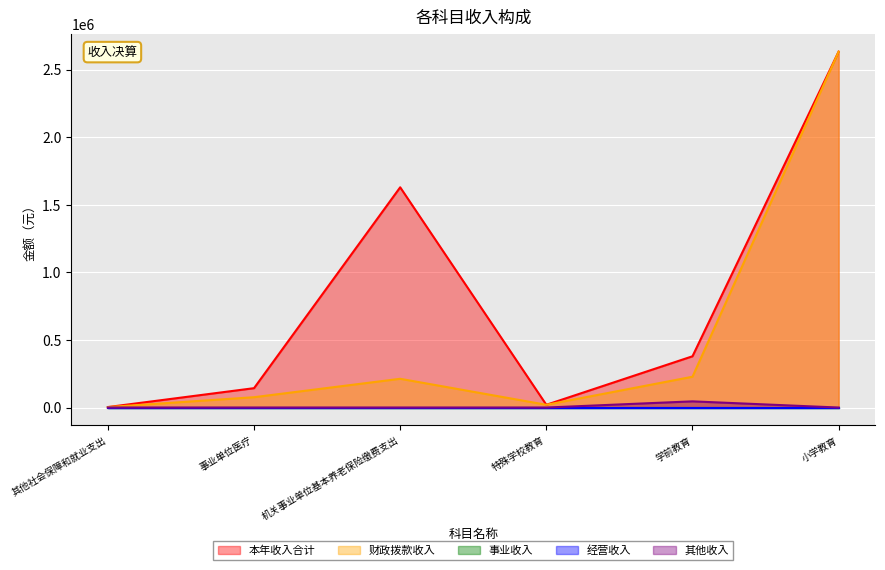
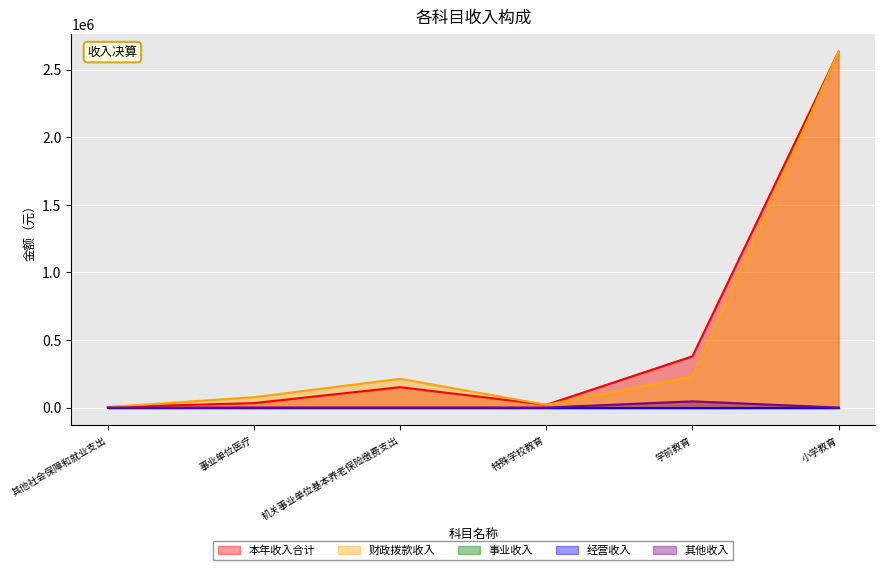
本年收入合计, 事业单位医疗: 140000 -> 30000
本年收入合计, 机关事业单位基本养老保险缴费支出: 1630000 -> 150000
